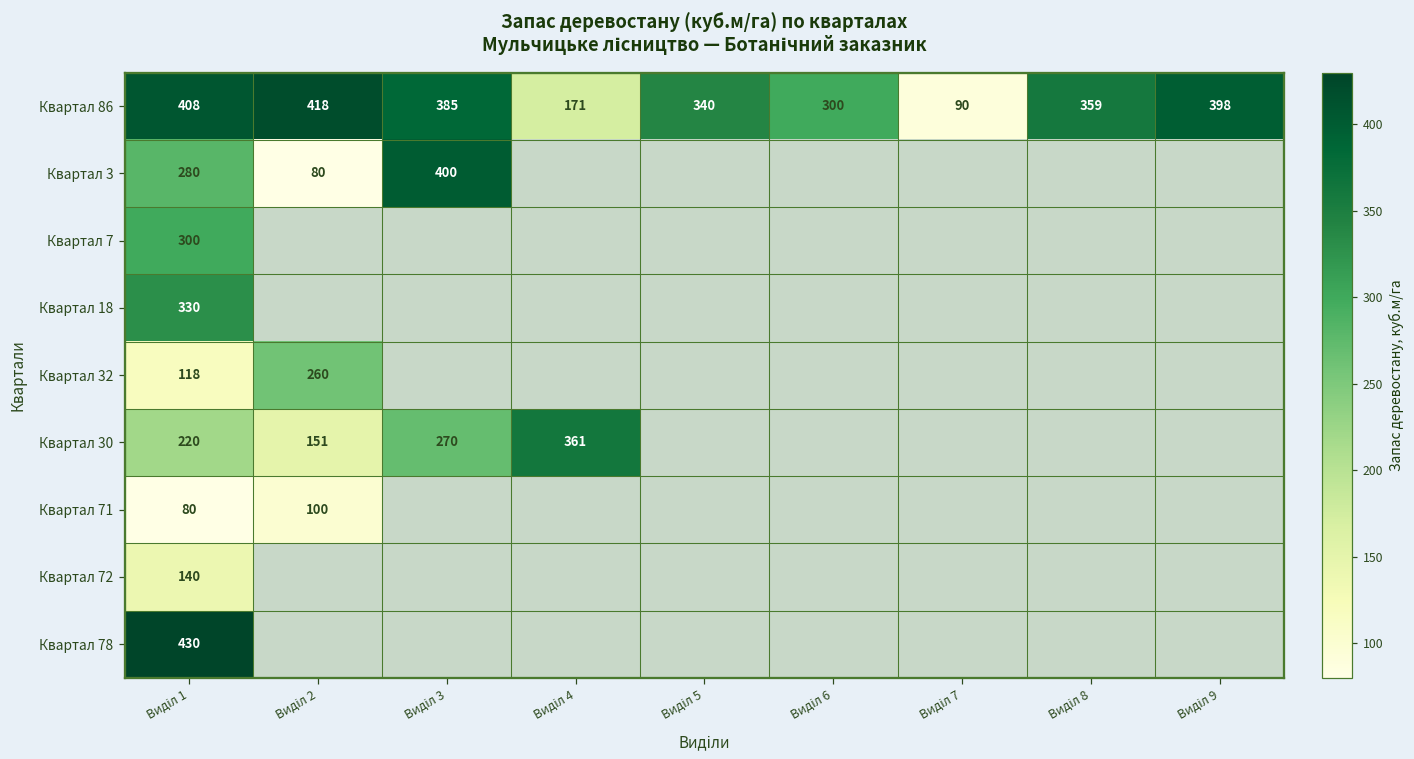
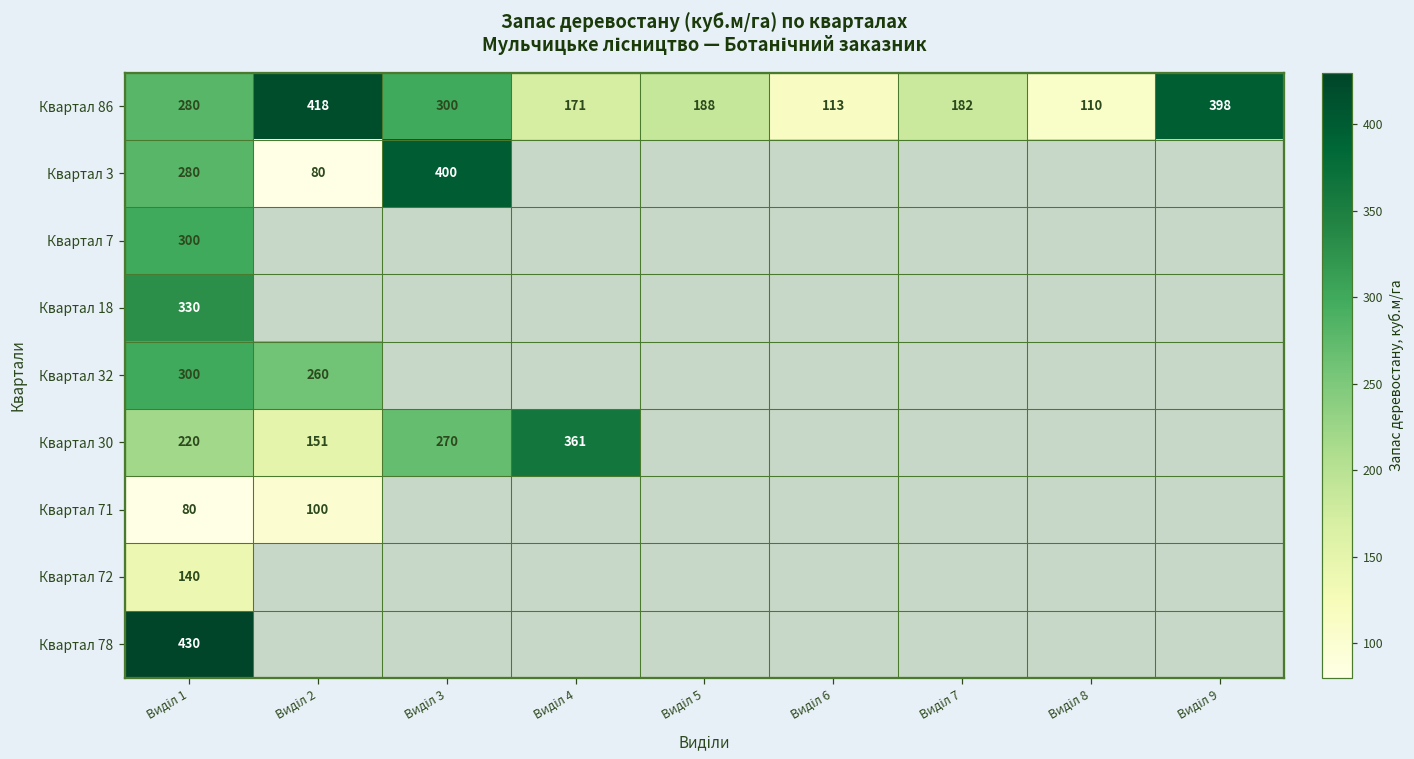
Квартал 86, Виділ 1: 408 -> 280
Квартал 86, Виділ 3: 385 -> 300
Квартал 86, Виділ 5: 340 -> 188
Квартал 86, Виділ 6: 300 -> 113
Квартал 86, Виділ 7: 90 -> 182
Квартал 86, Виділ 8: 359 -> 110
Квартал 32, Виділ 1: 118 -> 300
